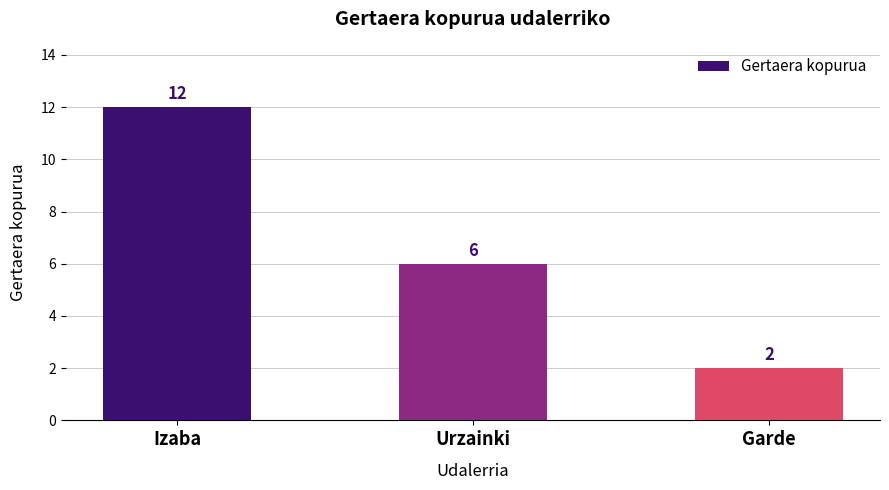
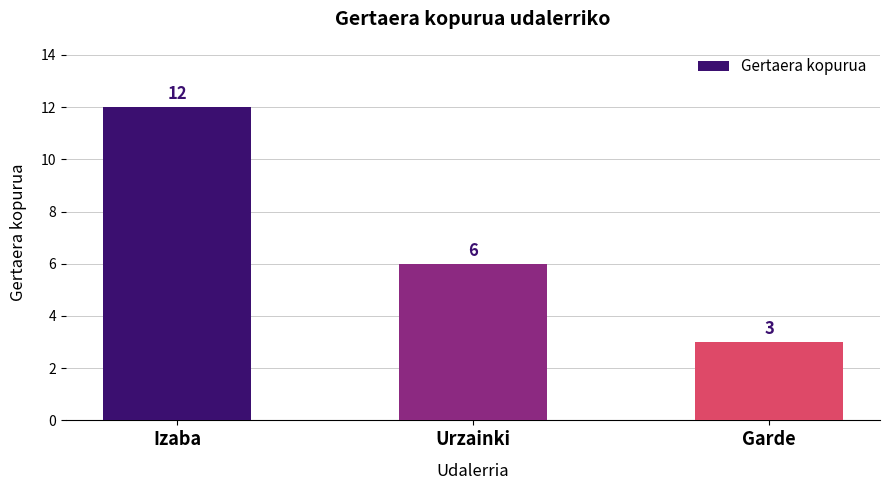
Garde: 2 -> 3
